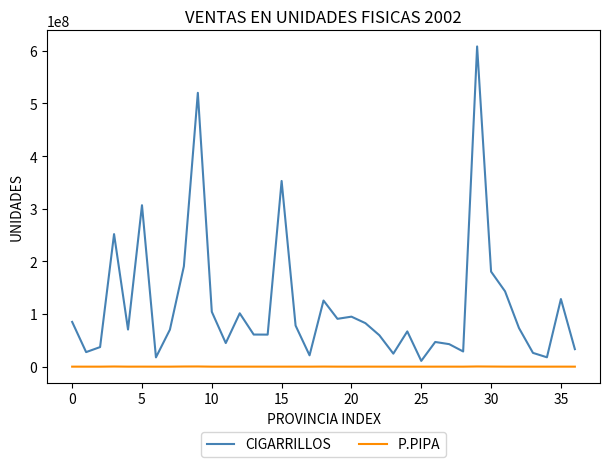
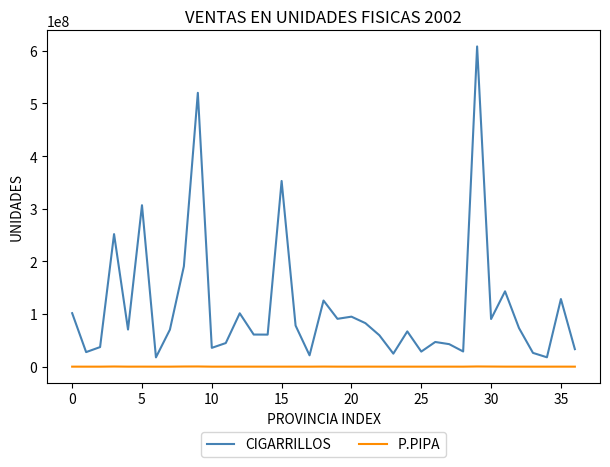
CIGARRILLOS, 0: 90000000 -> 100000000
CIGARRILLOS, 10: 100000000 -> 40000000
CIGARRILLOS, 25: 10000000 -> 30000000
CIGARRILLOS, 30: 180000000 -> 90000000
